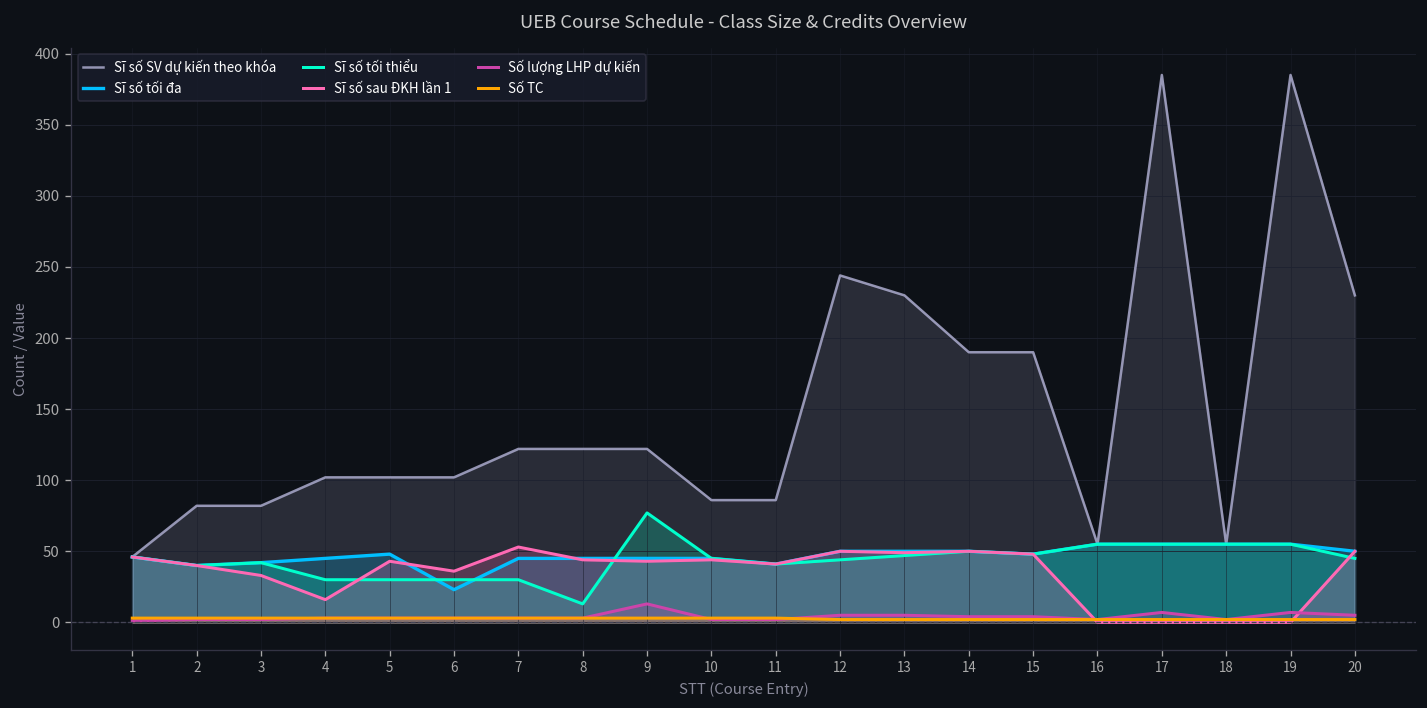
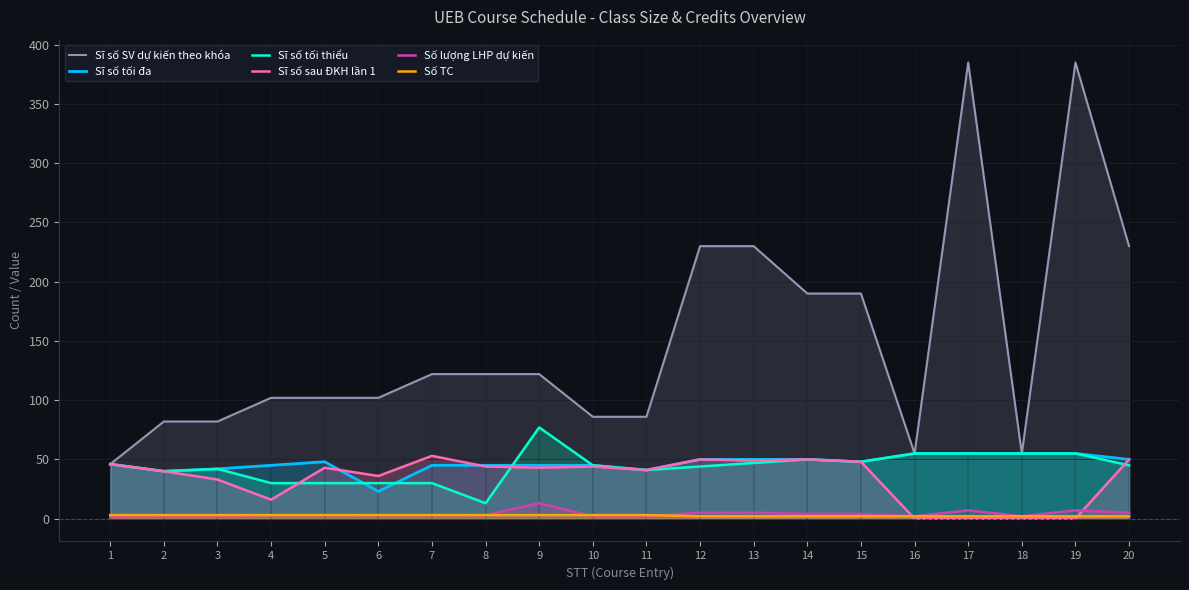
Sĩ số SV dự kiến theo khóa, 12: 244 -> 230
